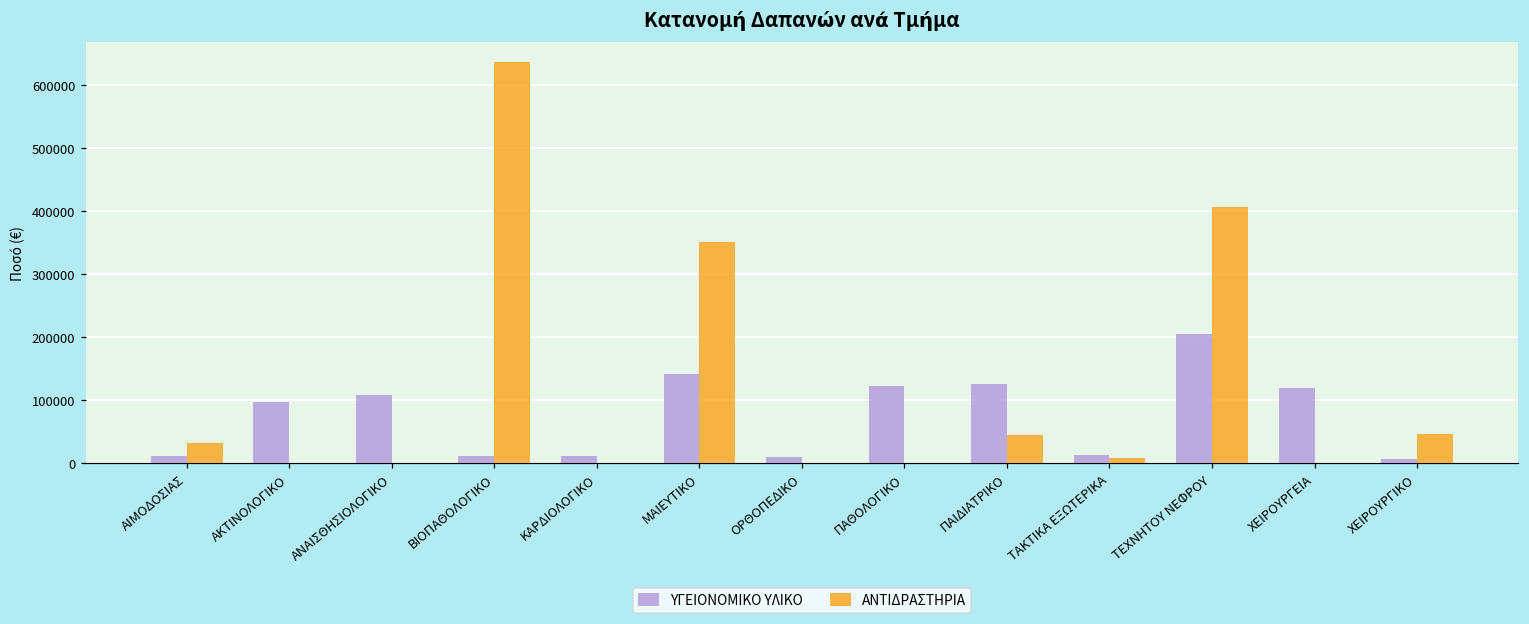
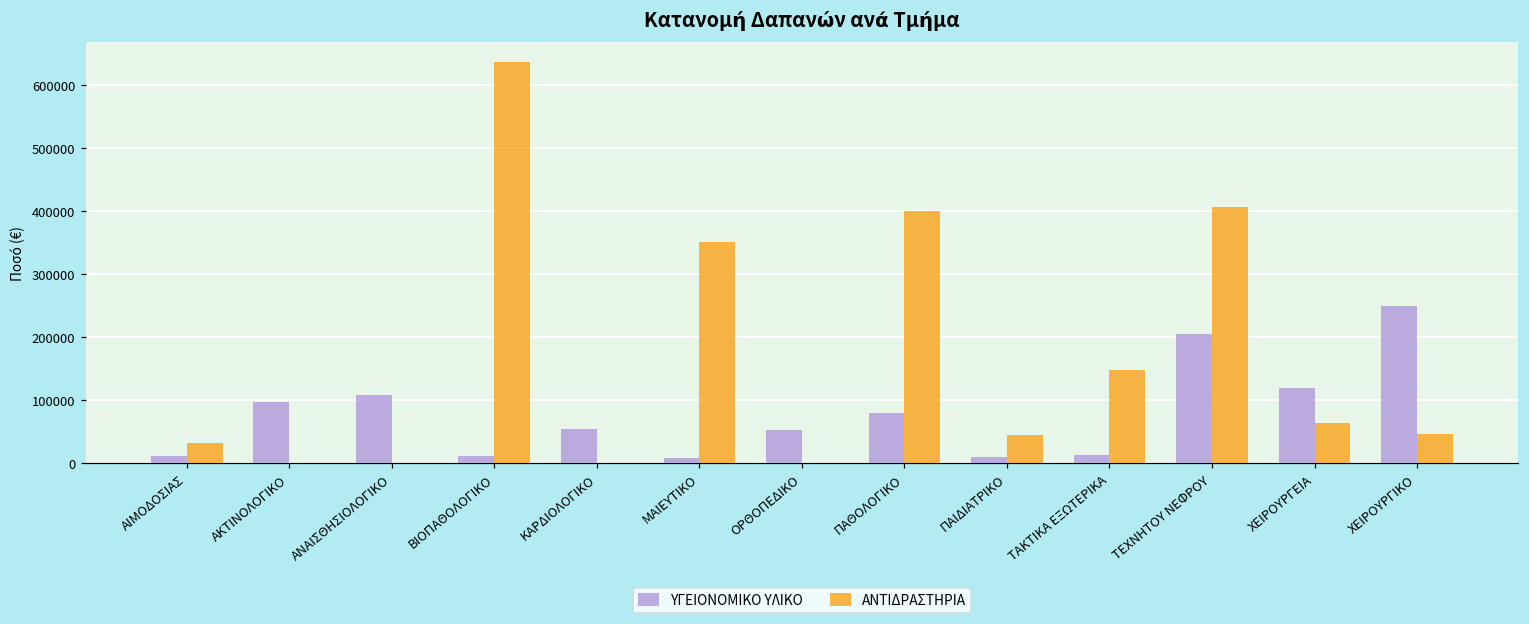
ΥΓΕΙΟΝΟΜΙΚΟ ΥΛΙΚΟ, ΚΑΡΔΙΟΛΟΓΙΚΟ: 10000 -> 50000
ΥΓΕΙΟΝΟΜΙΚΟ ΥΛΙΚΟ, ΜΑΙΕΥΤΙΚΟ: 140000 -> 10000
ΥΓΕΙΟΝΟΜΙΚΟ ΥΛΙΚΟ, ΟΡΘΟΠΕΔΙΚΟ: 10000 -> 50000
ΥΓΕΙΟΝΟΜΙΚΟ ΥΛΙΚΟ, ΠΑΘΟΛΟΓΙΚΟ: 120000 -> 80000
ΑΝΤΙΔΡΑΣΤΗΡΙΑ, ΠΑΘΟΛΟΓΙΚΟ: 0 -> 400000
ΥΓΕΙΟΝΟΜΙΚΟ ΥΛΙΚΟ, ΠΑΙΔΙΑΤΡΙΚΟ: 130000 -> 10000
ΑΝΤΙΔΡΑΣΤΗΡΙΑ, ΤΑΚΤΙΚΑ ΕΞΩΤΕΡΙΚΑ: 10000 -> 150000
ΑΝΤΙΔΡΑΣΤΗΡΙΑ, ΧΕΙΡΟΥΡΓΕΙΑ: 0 -> 60000
ΥΓΕΙΟΝΟΜΙΚΟ ΥΛΙΚΟ, ΧΕΙΡΟΥΡΓΙΚΟ: 10000 -> 250000
